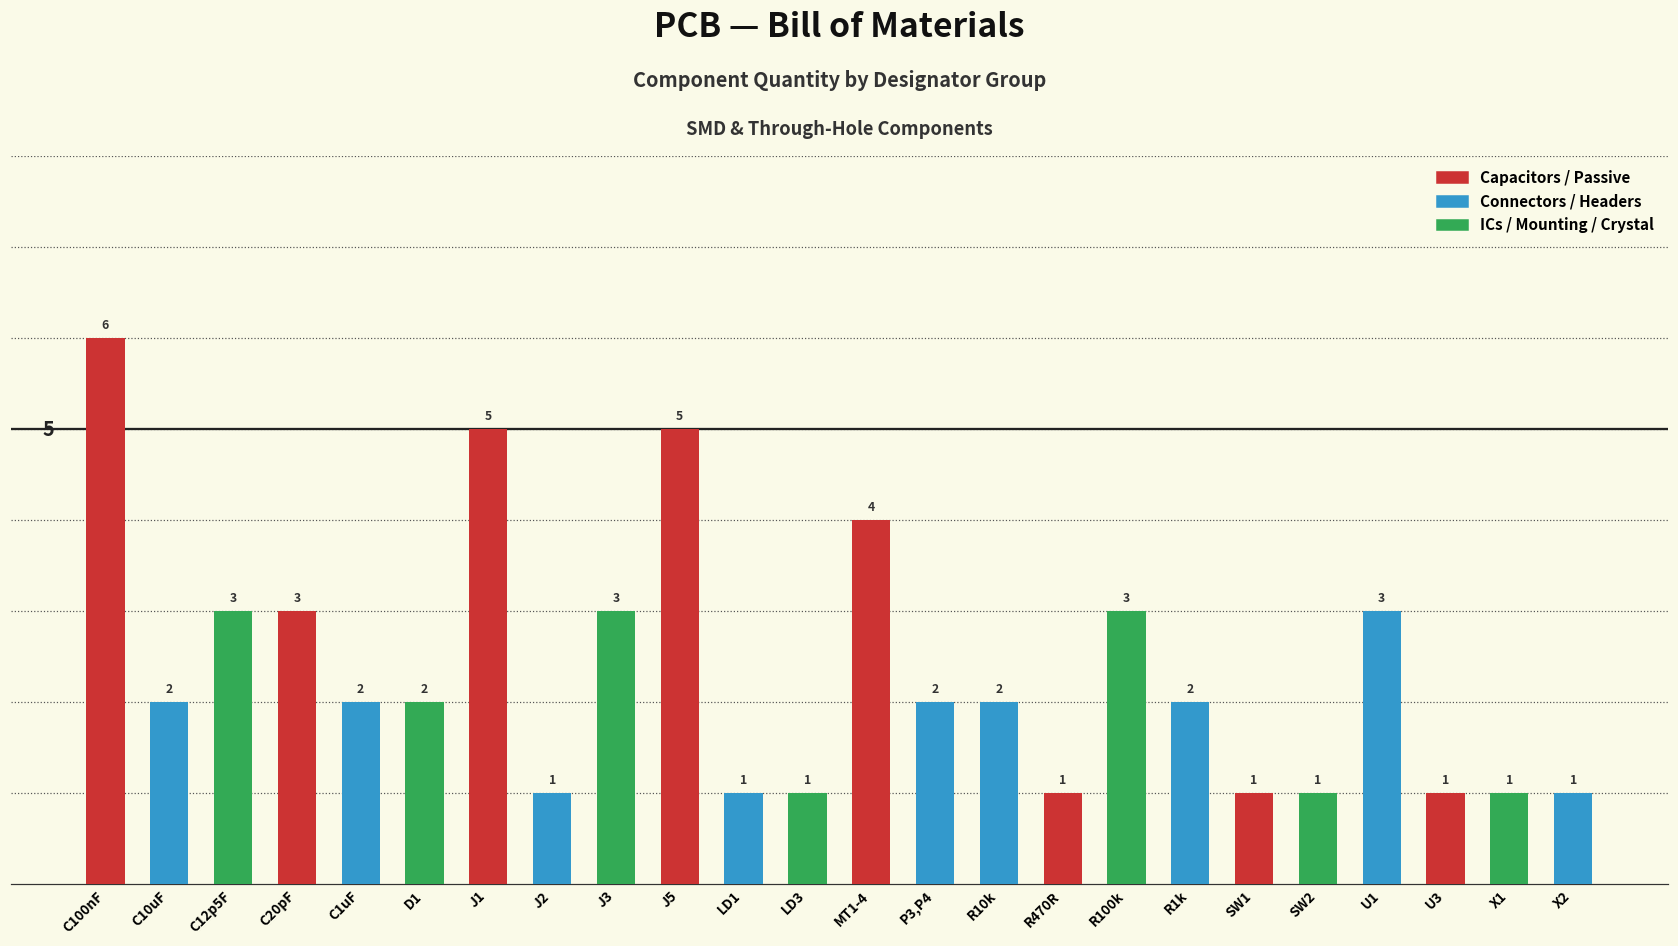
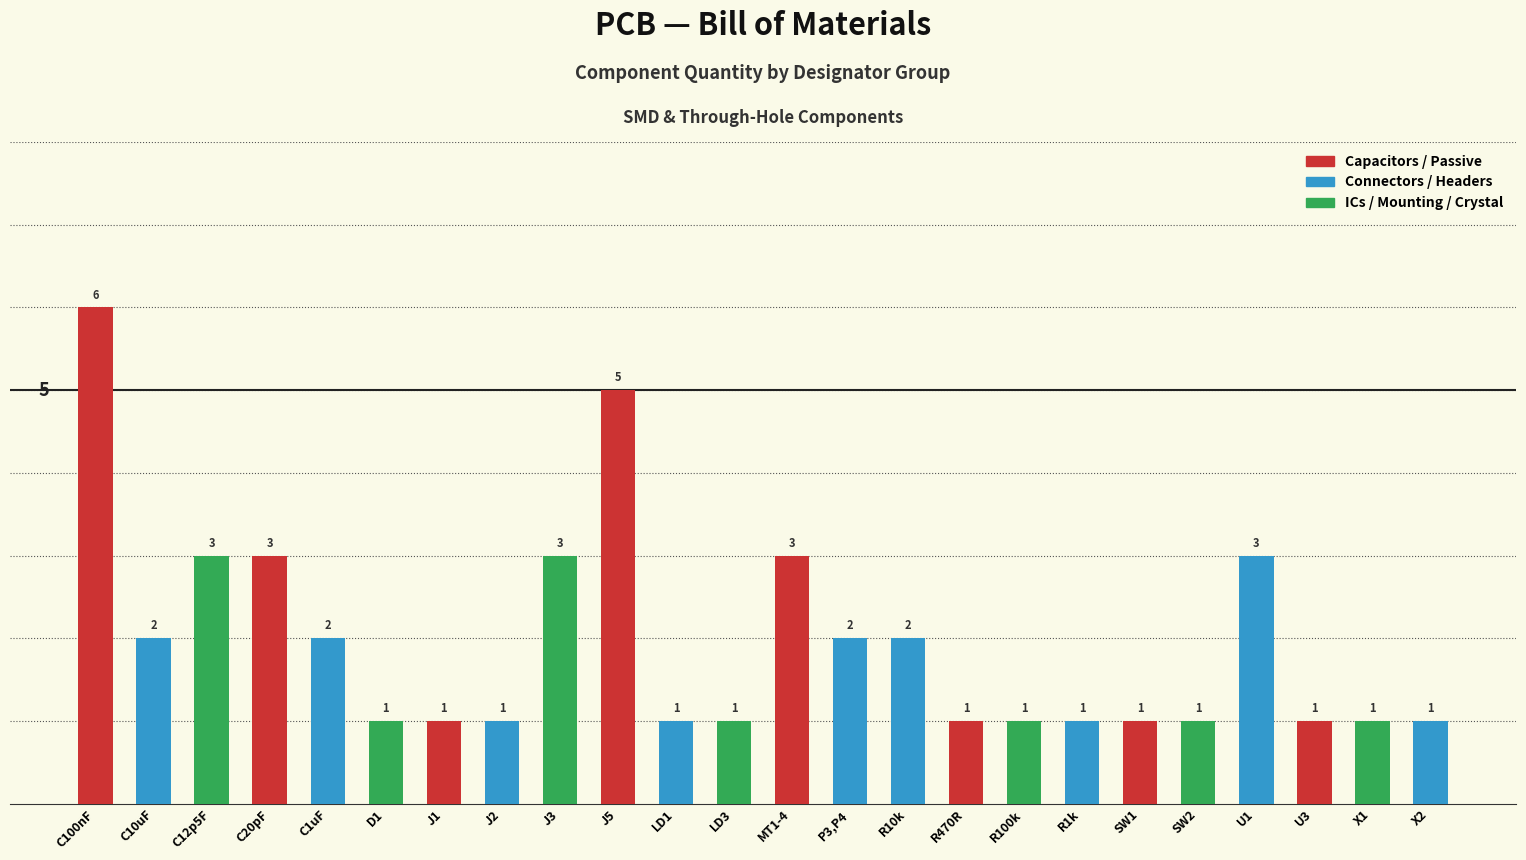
D1: 2 -> 1
J1: 5 -> 1
MT1-4: 4 -> 3
R100k: 3 -> 1
R1k: 2 -> 1
